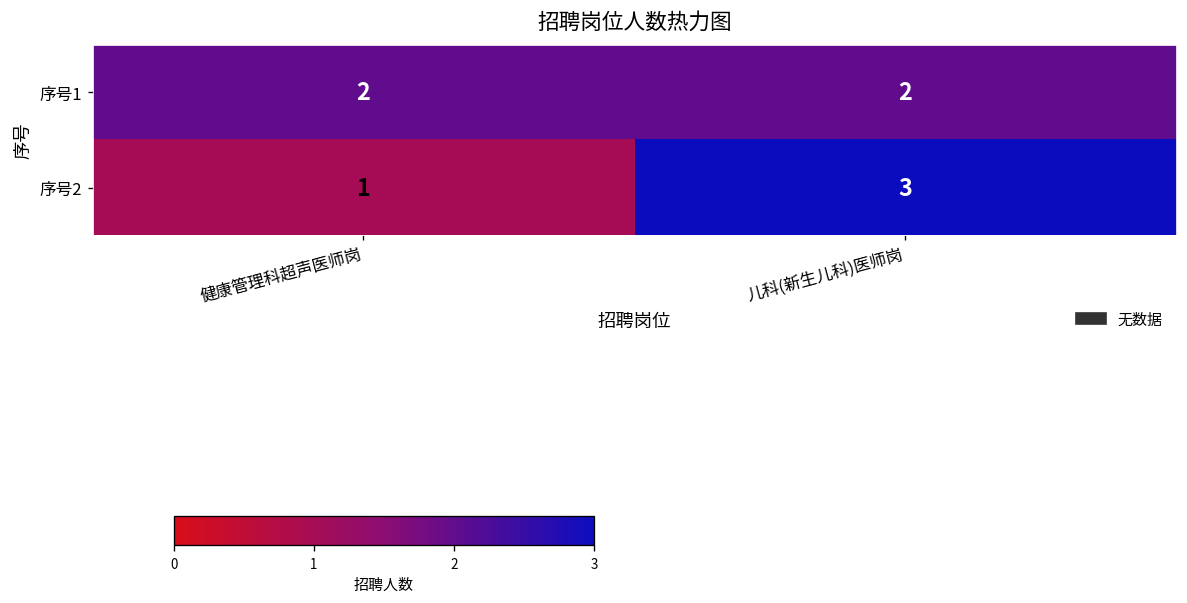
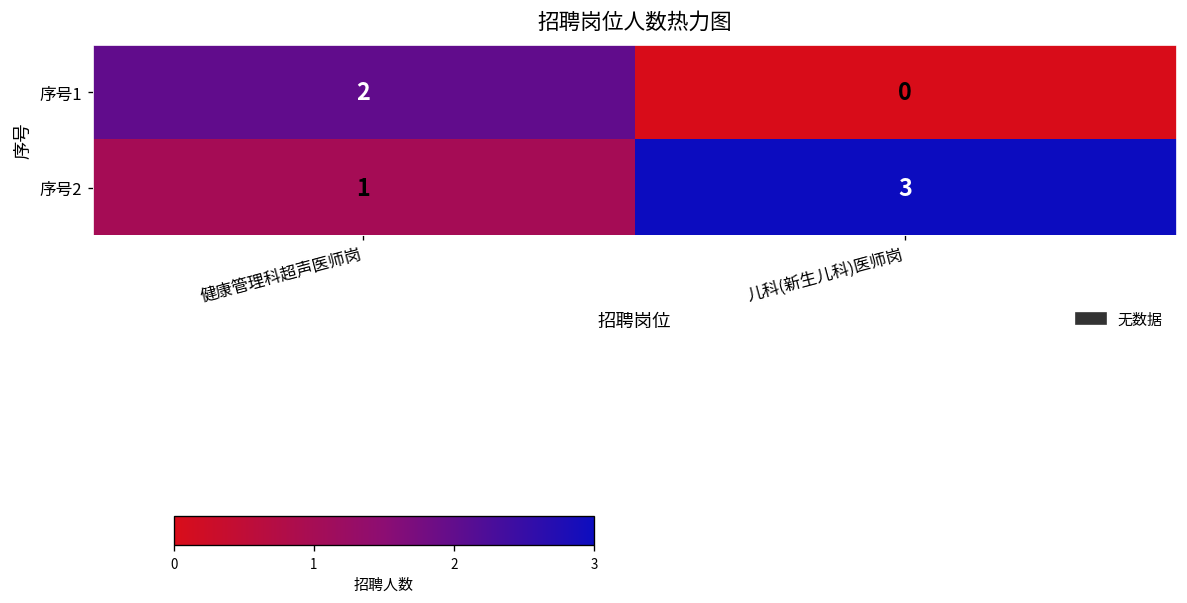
序号1, 儿科(新生儿科)医师岗: 2 -> 0
